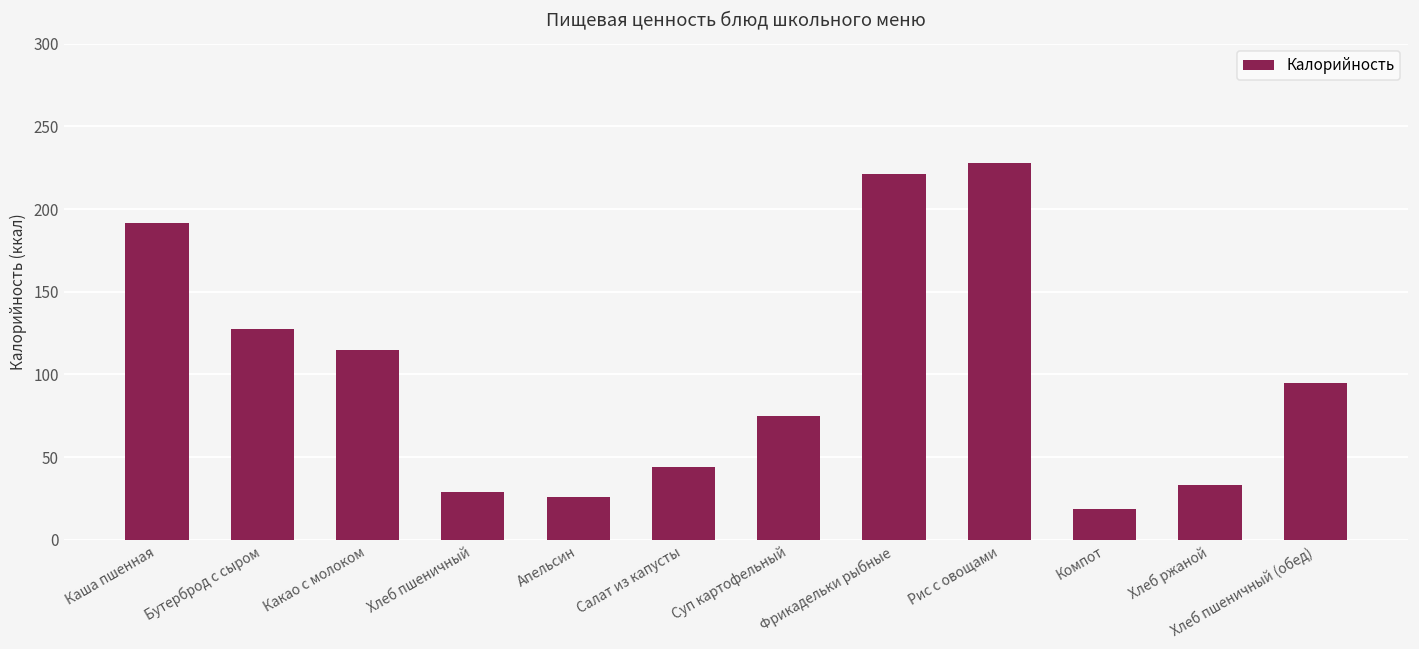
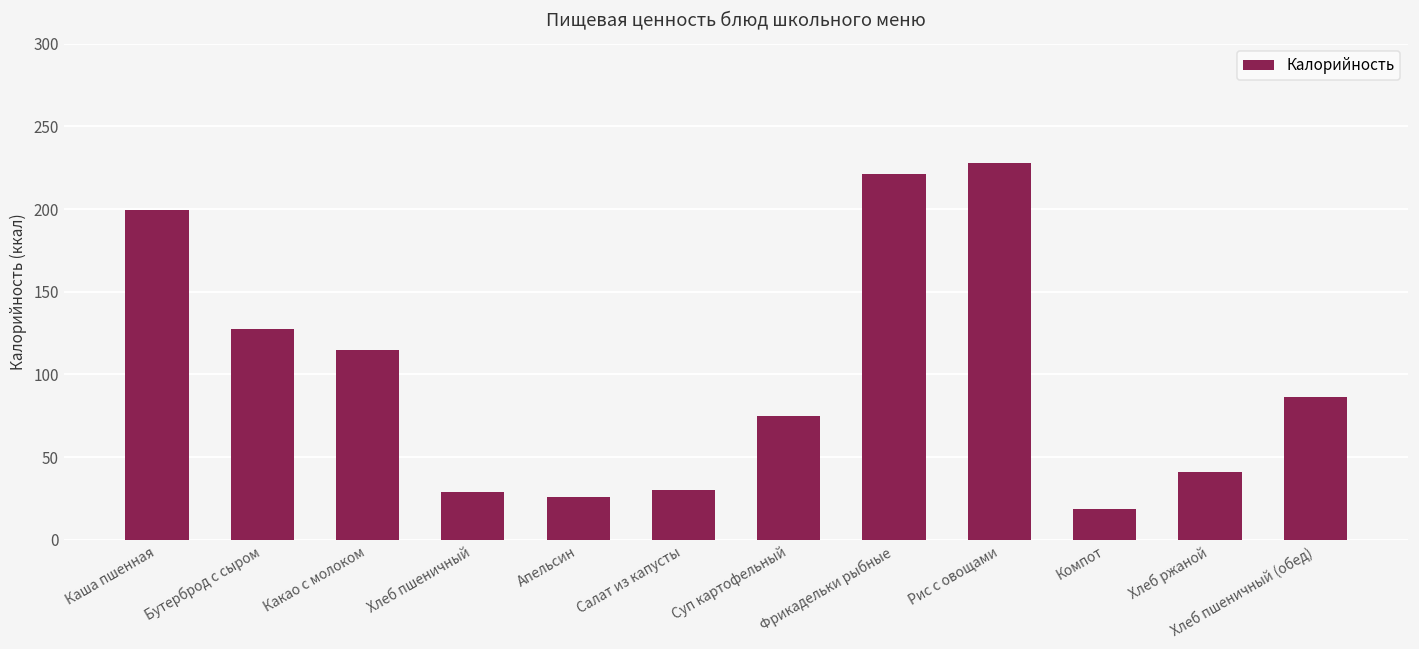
Каша пшенная: 191 -> 200
Салат из капусты: 44 -> 30
Хлеб ржаной: 33 -> 41
Хлеб пшеничный (обед): 95 -> 86
